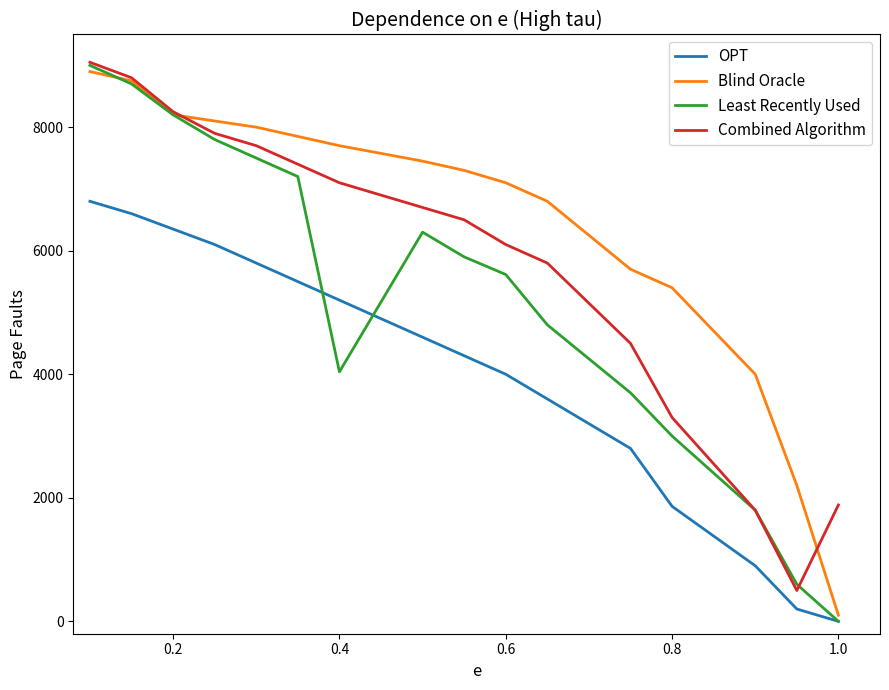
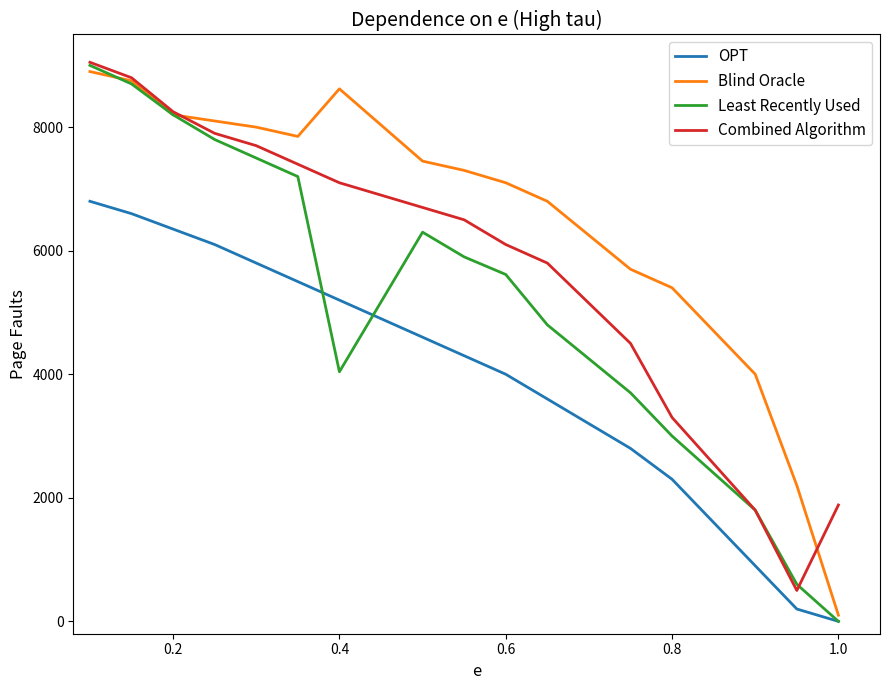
Blind Oracle, 0.4: 7700 -> 8600
OPT, 0.8: 1900 -> 2300
